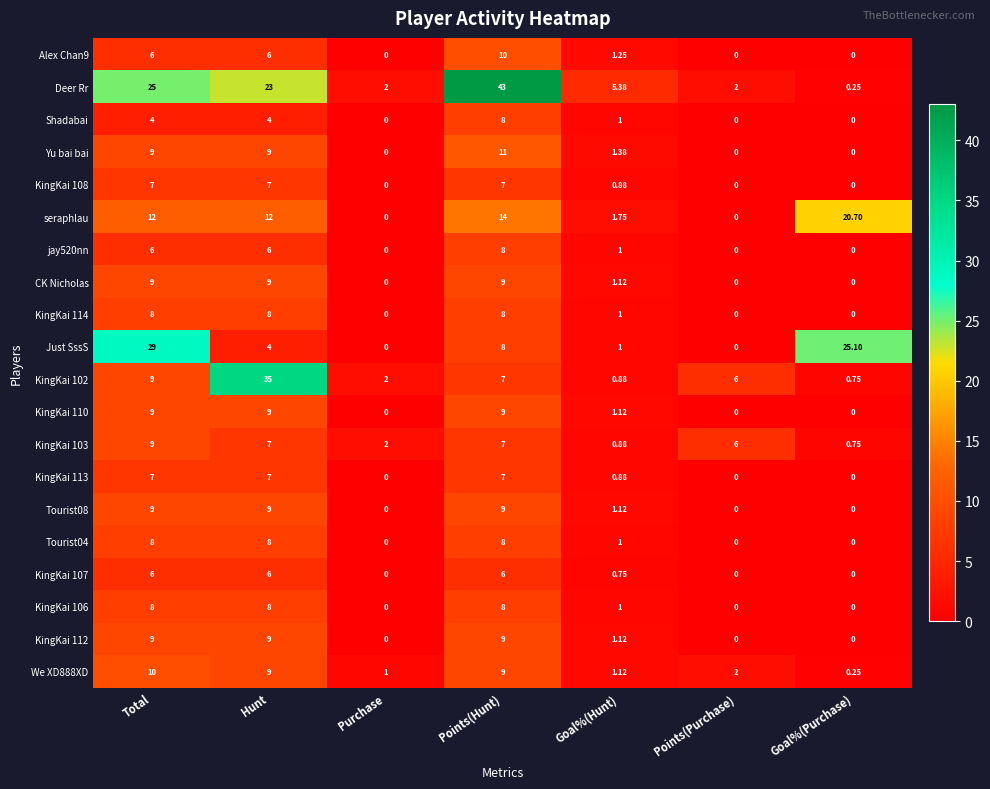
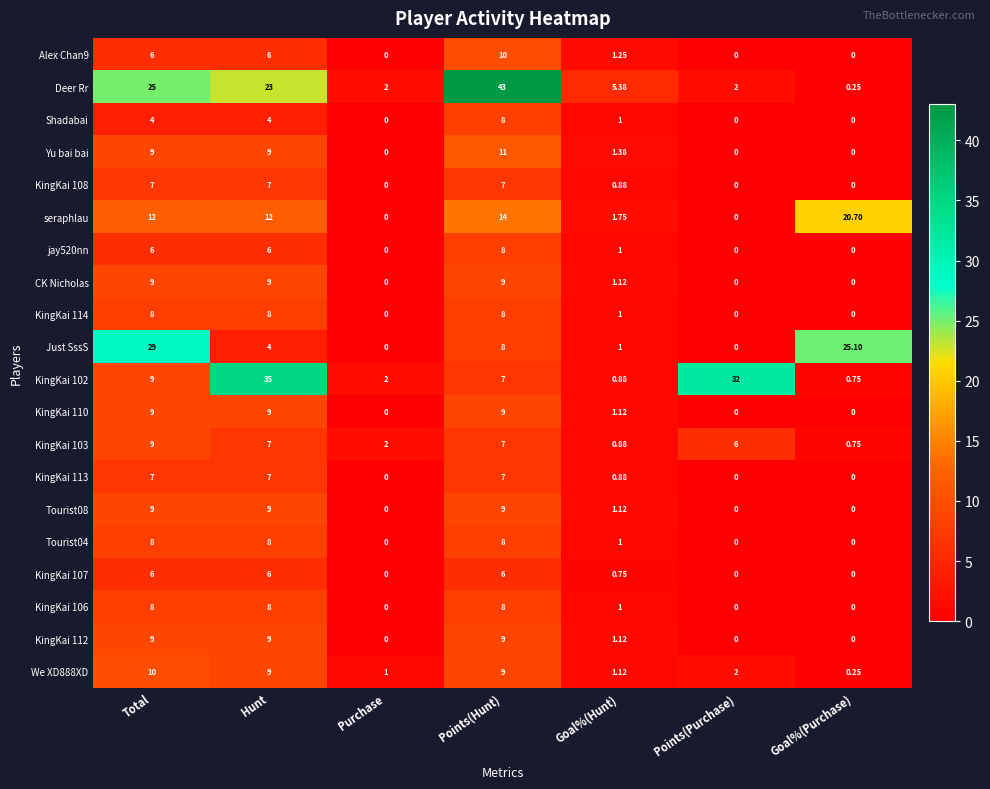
KingKai 102, Points(Purchase): 6 -> 32
